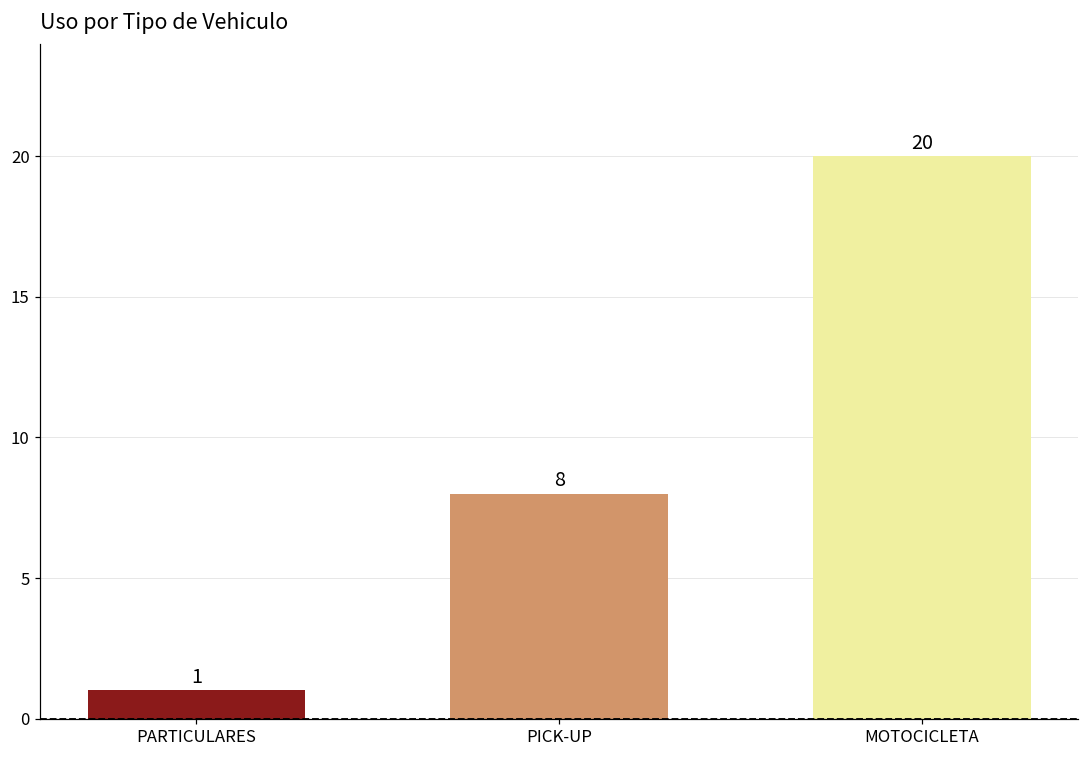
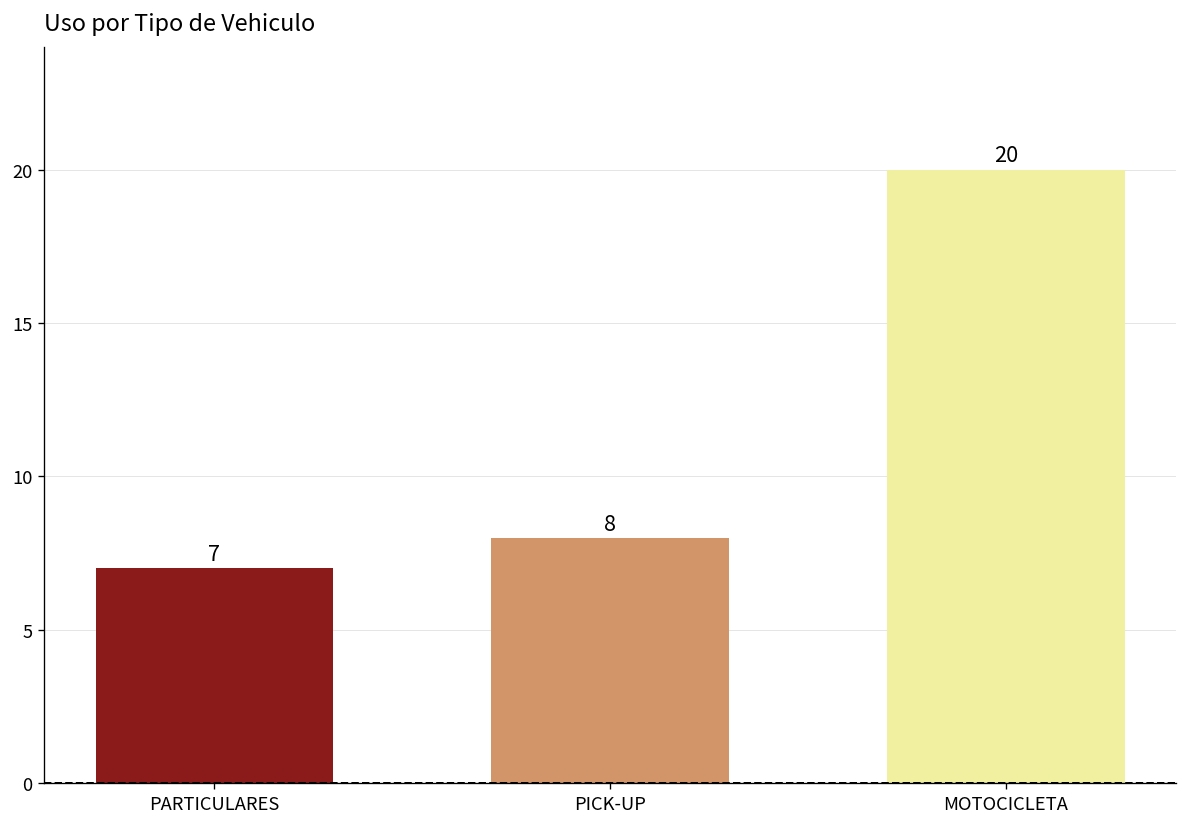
PARTICULARES: 1 -> 7
